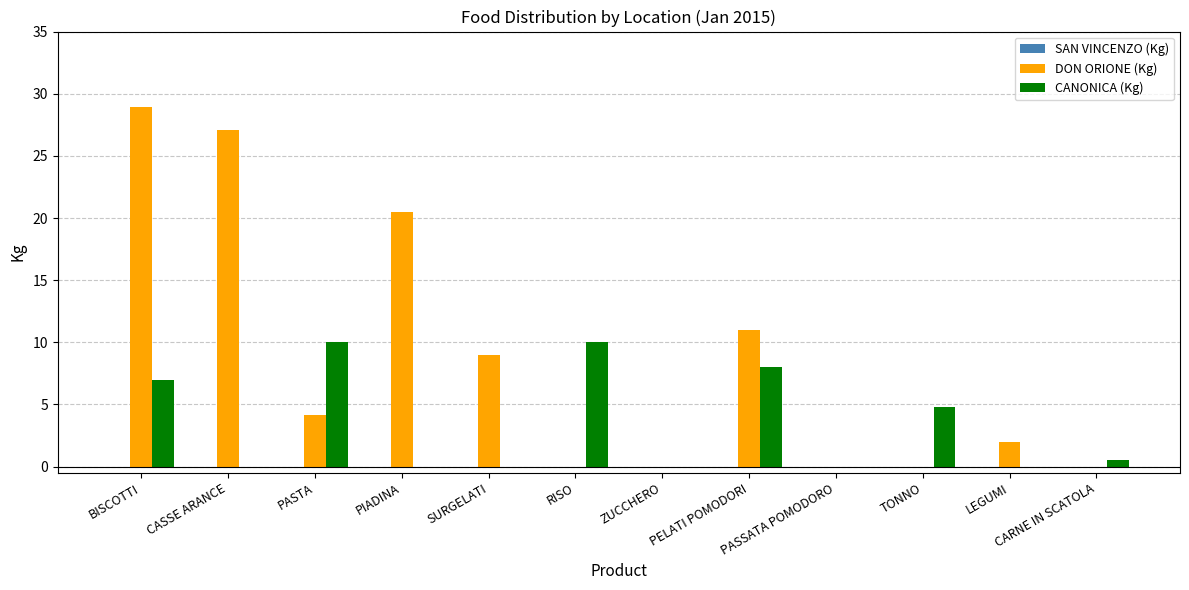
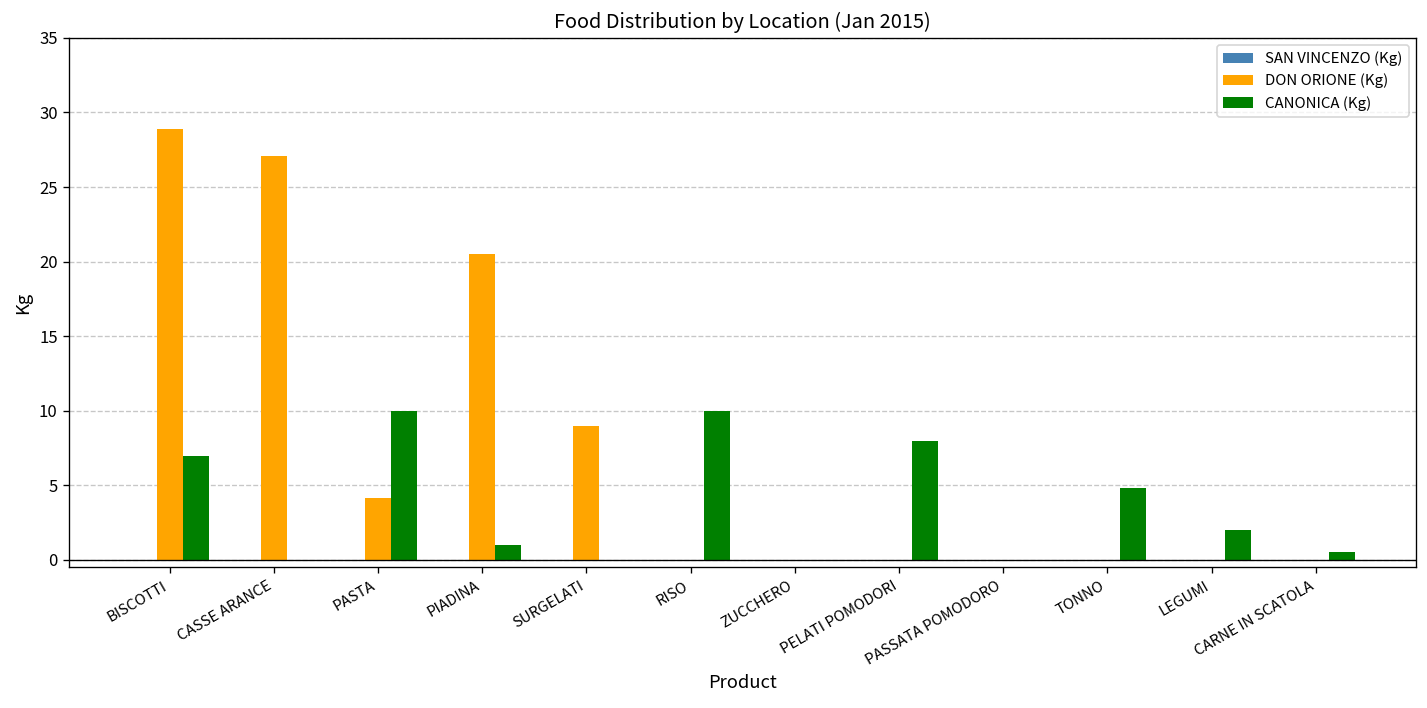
CANONICA (Kg), PIADINA: 0 -> 1
DON ORIONE (Kg), PELATI POMODORI: 11 -> 0
DON ORIONE (Kg), LEGUMI: 2 -> 0
CANONICA (Kg), LEGUMI: 0 -> 2
